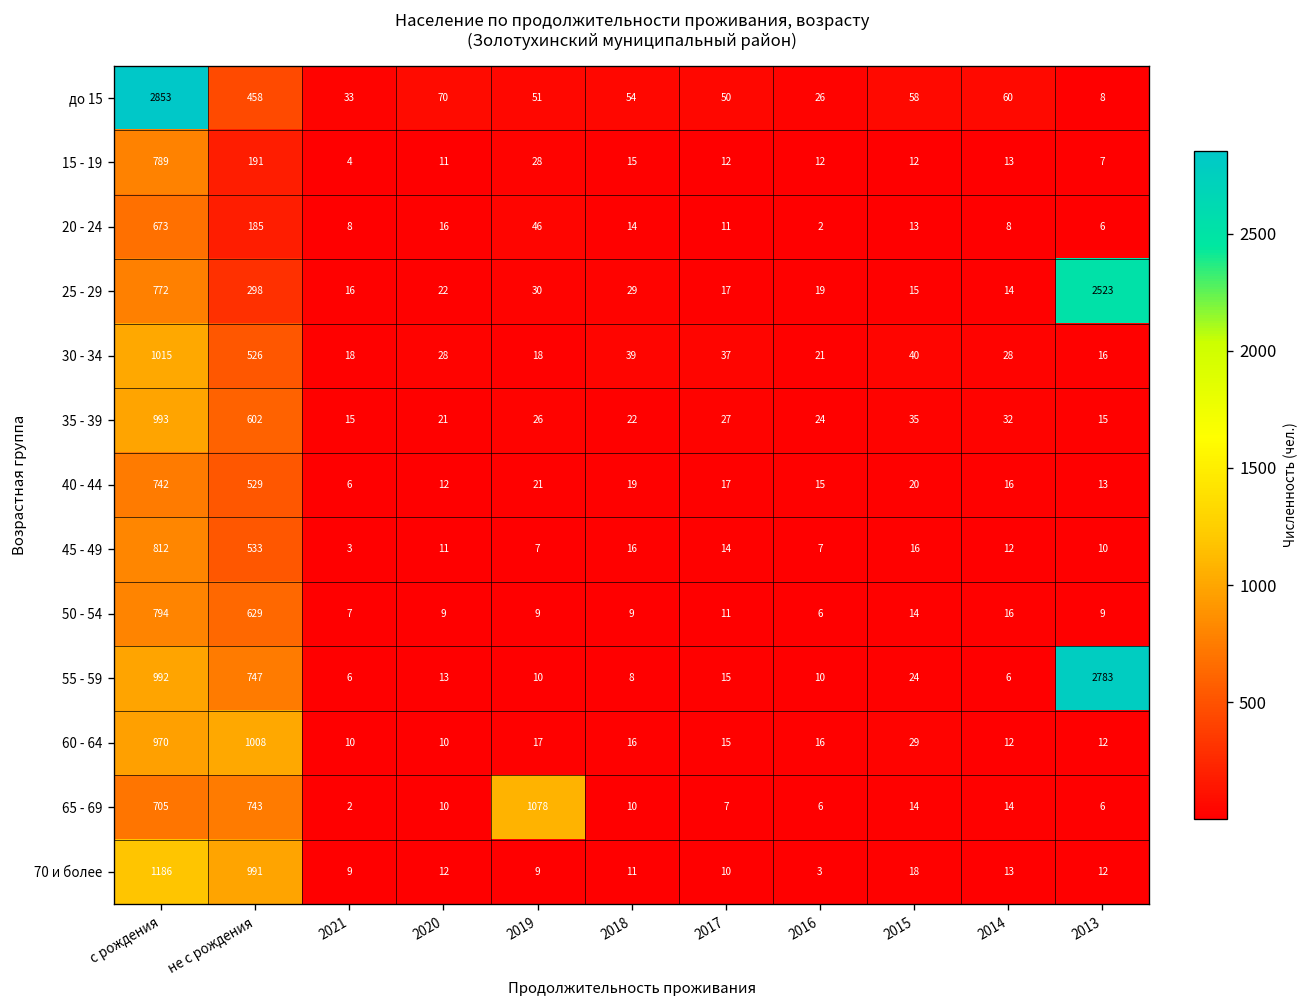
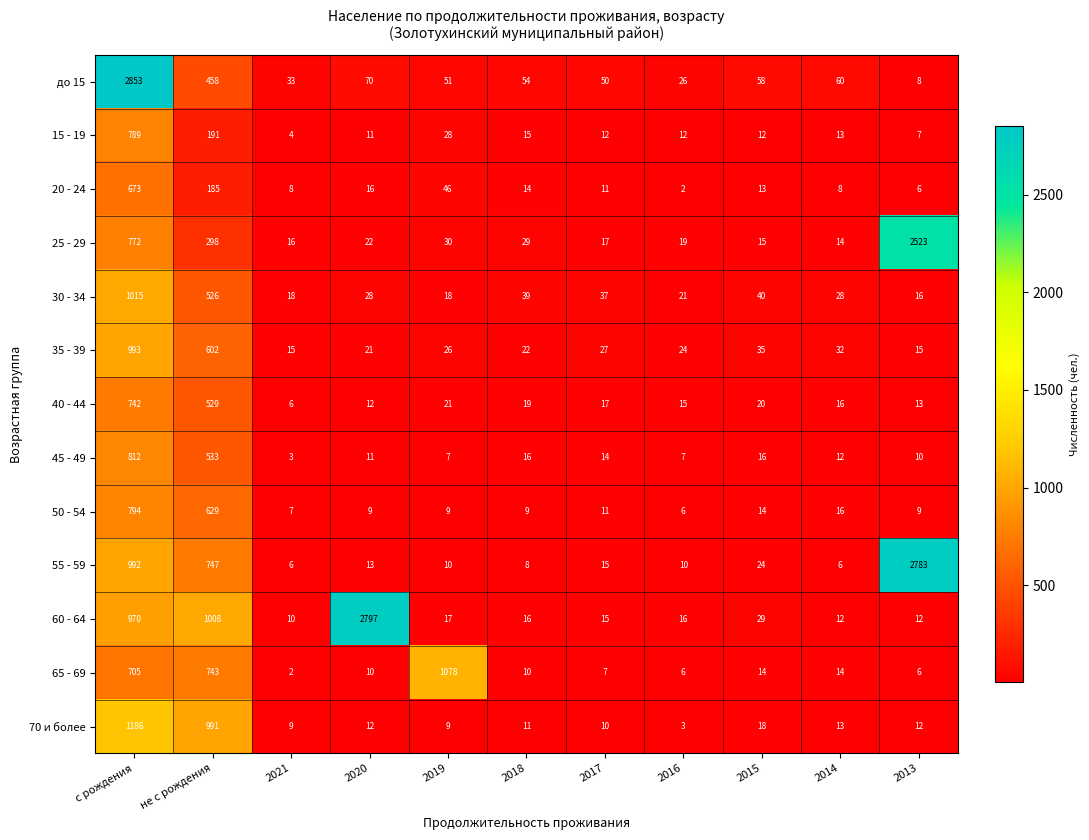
60 - 64, 2020: 10 -> 2797
